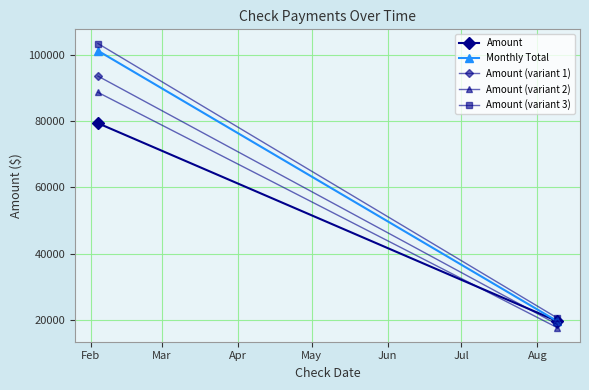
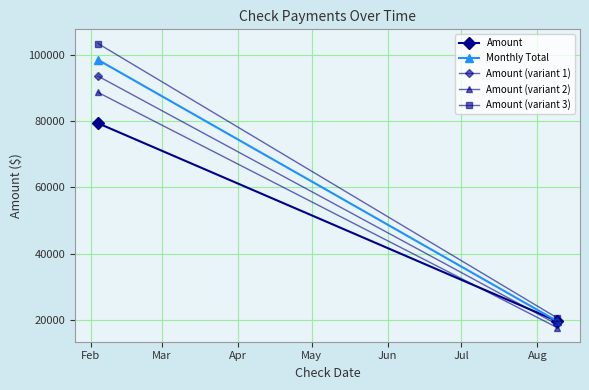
Monthly Total, Feb: 101000 -> 99000
